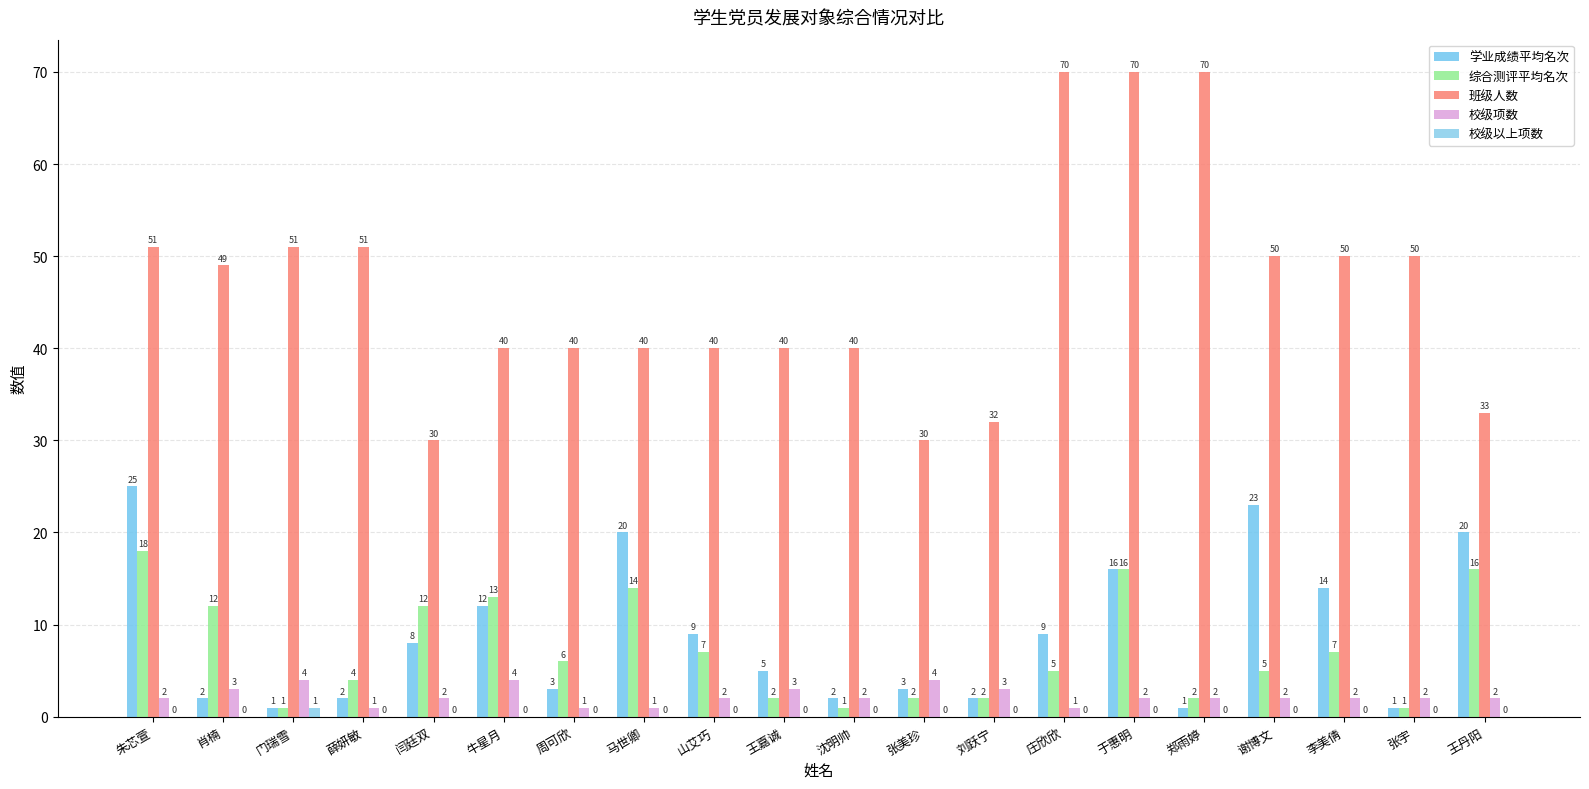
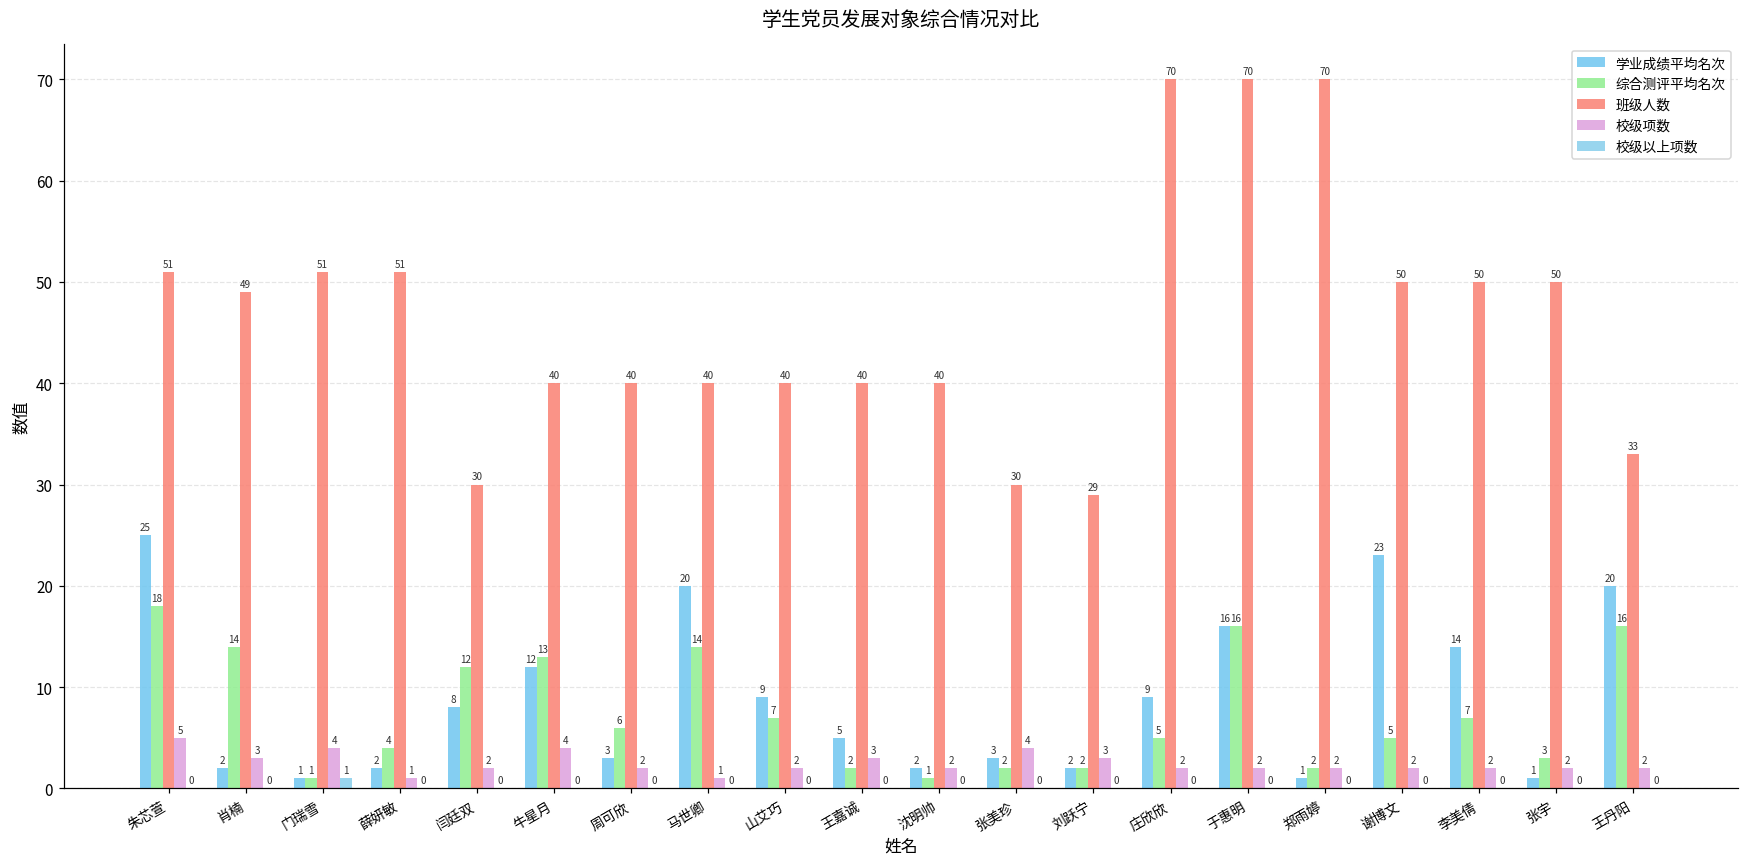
校级项数, 朱芯萱: 2 -> 5
综合测评平均名次, 肖楠: 12 -> 14
校级项数, 周可欣: 1 -> 2
班级人数, 刘跃宁: 32 -> 29
校级项数, 庄欣欣: 1 -> 2
综合测评平均名次, 张宇: 1 -> 3
